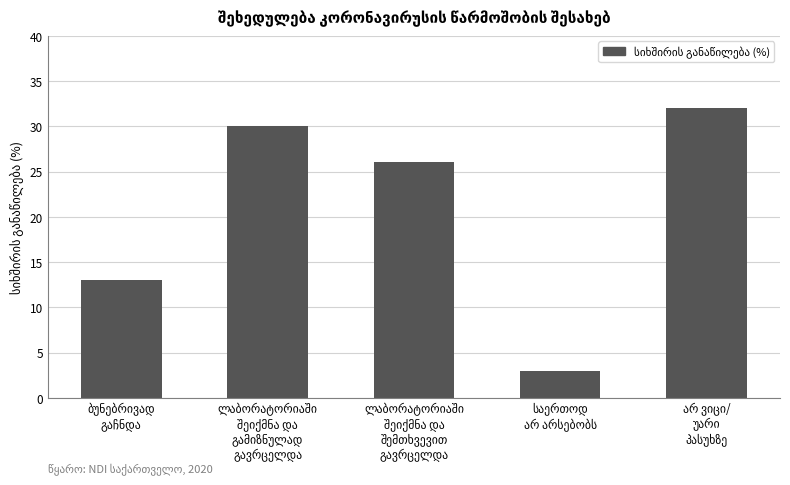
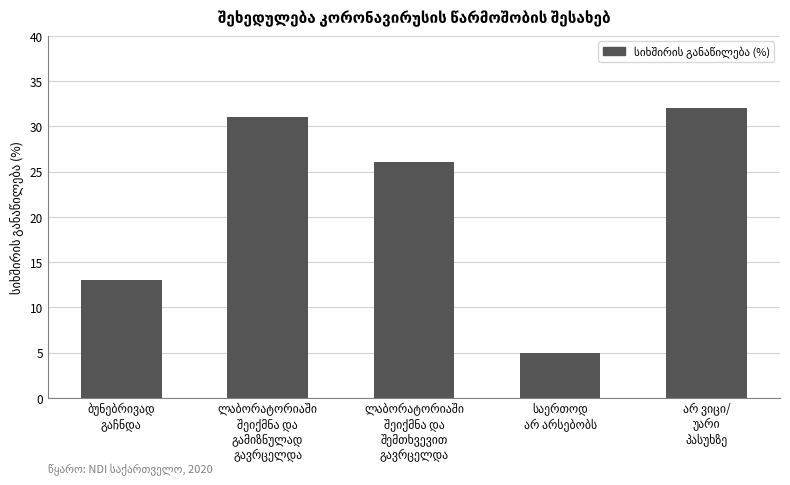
ლაბორატორიაში შეიქმნა და გამიზნულად გავრცელდა: 30 -> 31
საერთოდ არ არსებობს: 3 -> 5
